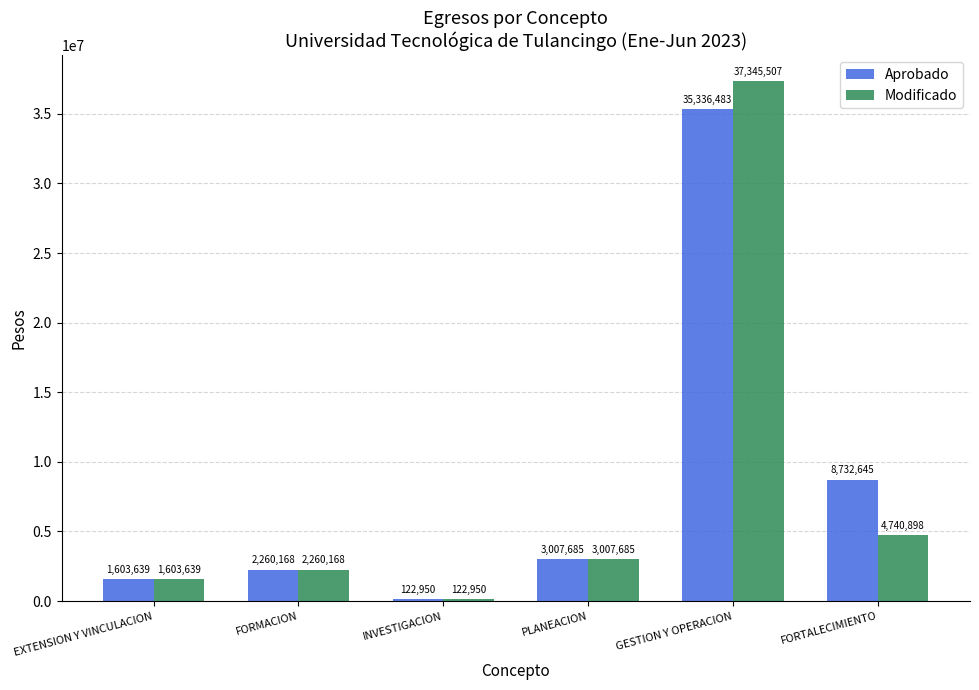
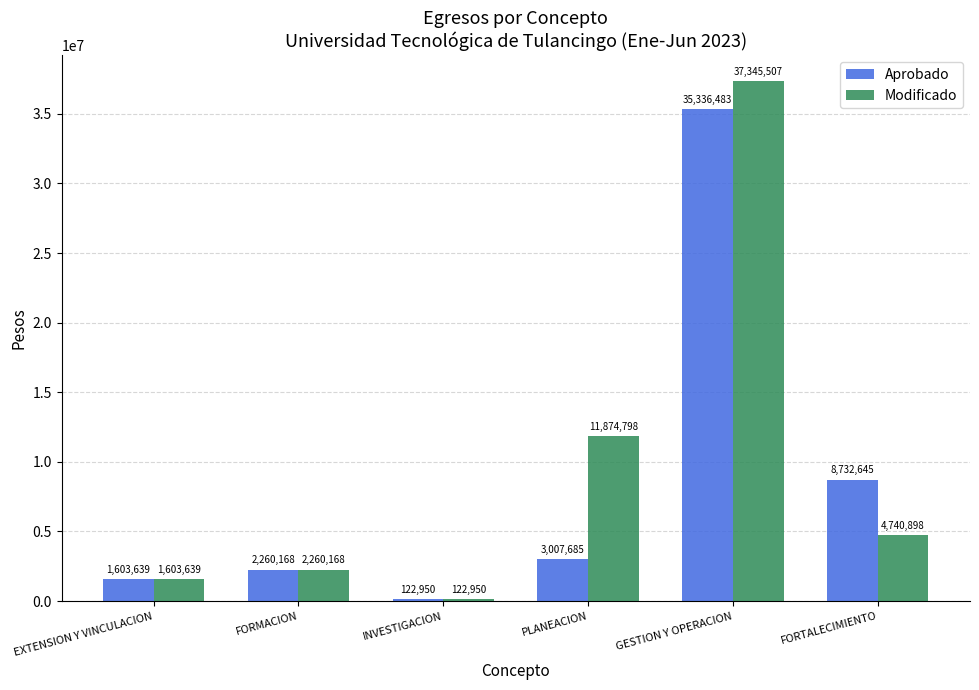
Modificado, PLANEACION: 3,007,685 -> 11,874,798
